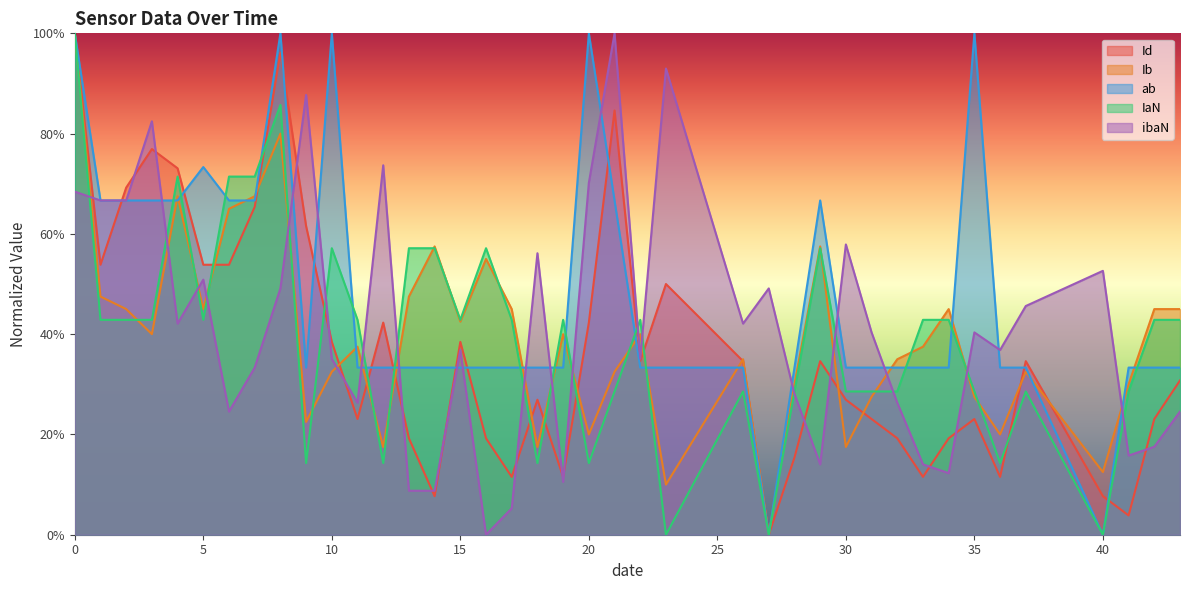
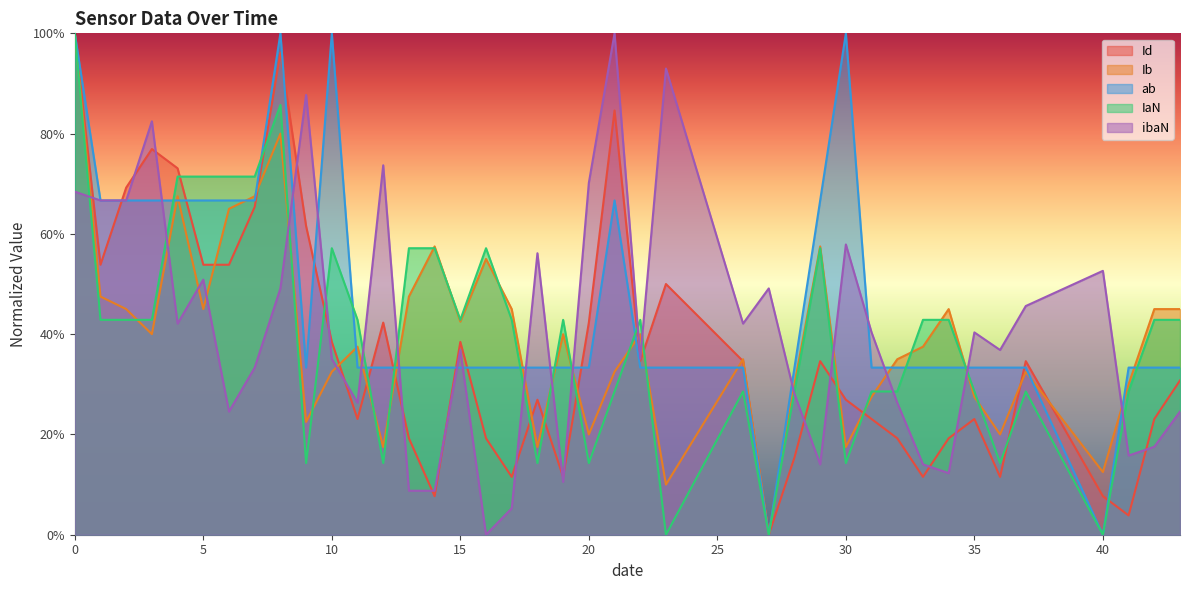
ab, 5: 73% -> 67%
IaN, 5: 43% -> 71%
ab, 20: 100% -> 33%
ab, 30: 33% -> 100%
IaN, 30: 29% -> 14%
ab, 35: 100% -> 33%
